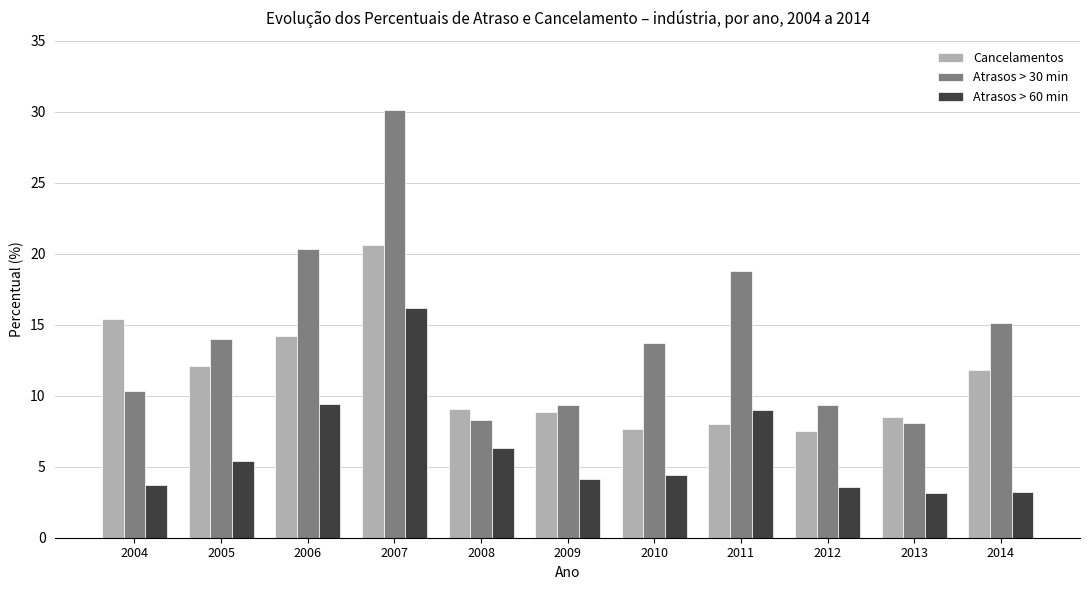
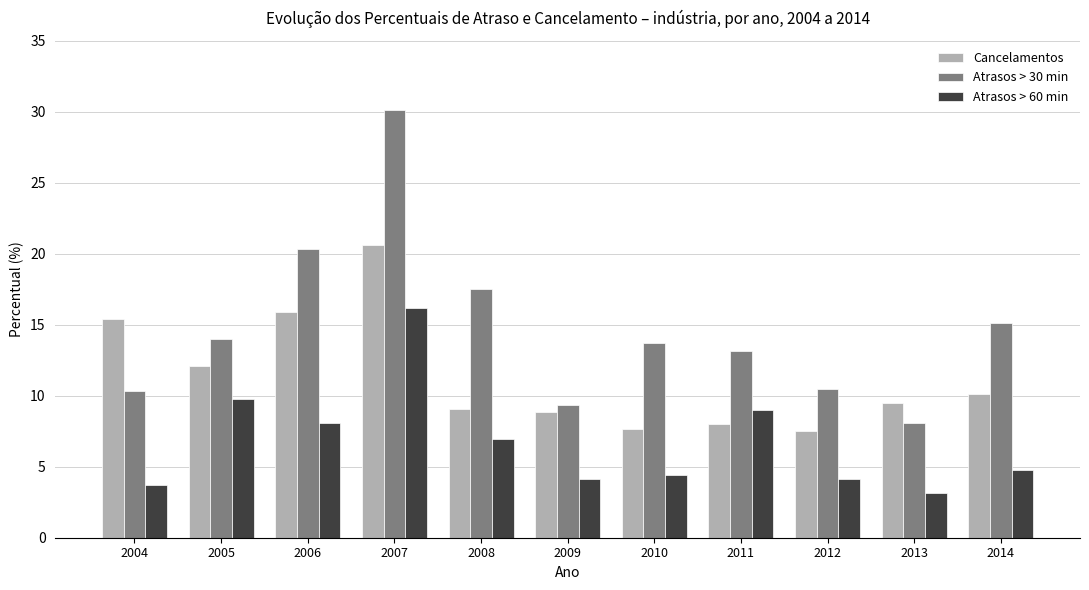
Atrasos > 60 min, 2005: 5.4 -> 9.8
Cancelamentos, 2006: 14.2 -> 15.9
Atrasos > 60 min, 2006: 9.4 -> 8.1
Atrasos > 30 min, 2008: 8.3 -> 17.5
Atrasos > 60 min, 2008: 6.3 -> 6.9
Atrasos > 30 min, 2011: 18.8 -> 13.1
Atrasos > 30 min, 2012: 9.4 -> 10.5
Atrasos > 60 min, 2012: 3.6 -> 4.2
Cancelamentos, 2013: 8.5 -> 9.5
Cancelamentos, 2014: 11.8 -> 10.1
Atrasos > 60 min, 2014: 3.2 -> 4.8
